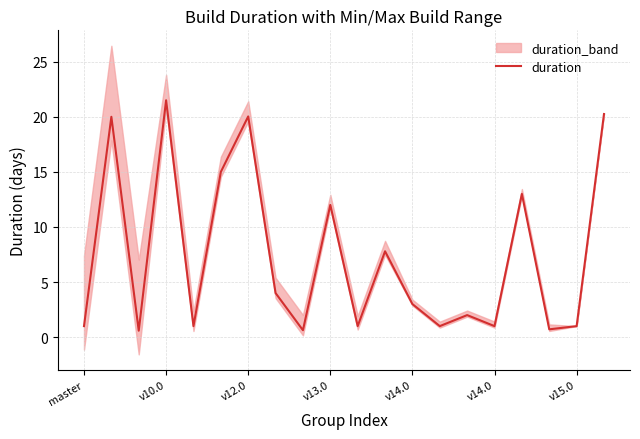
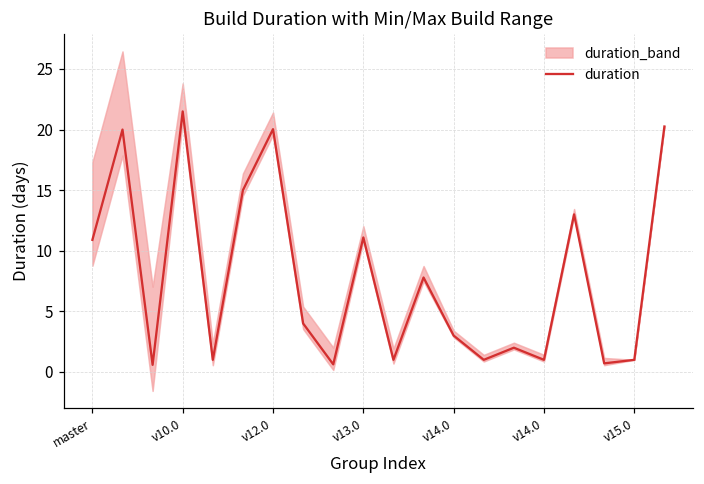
duration, master: 1.0 -> 10.9
duration, v13.0: 12.0 -> 11.1
